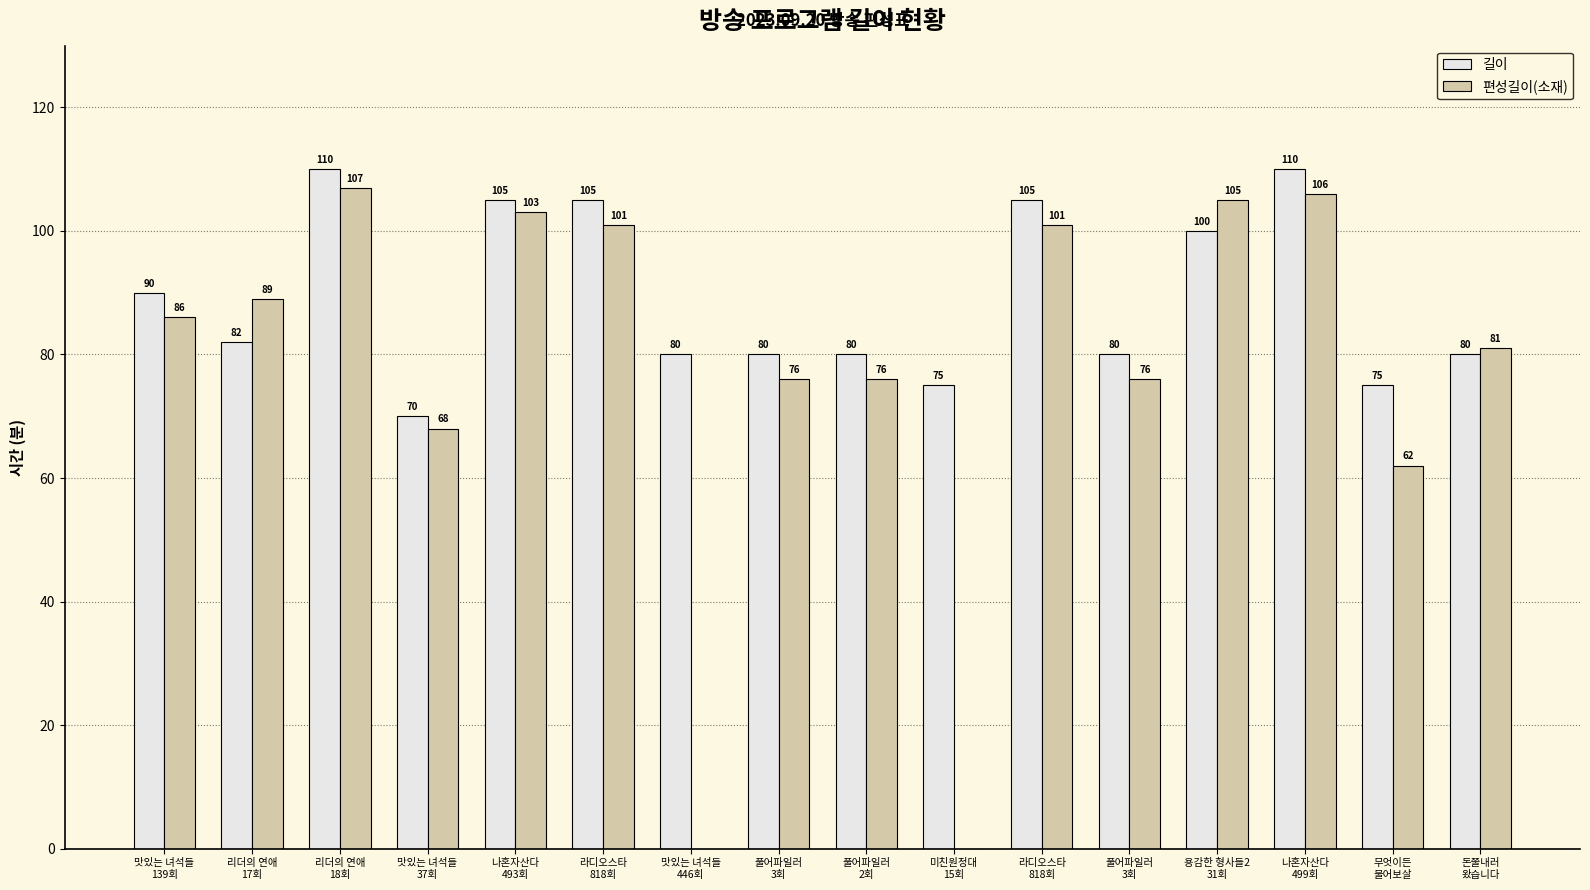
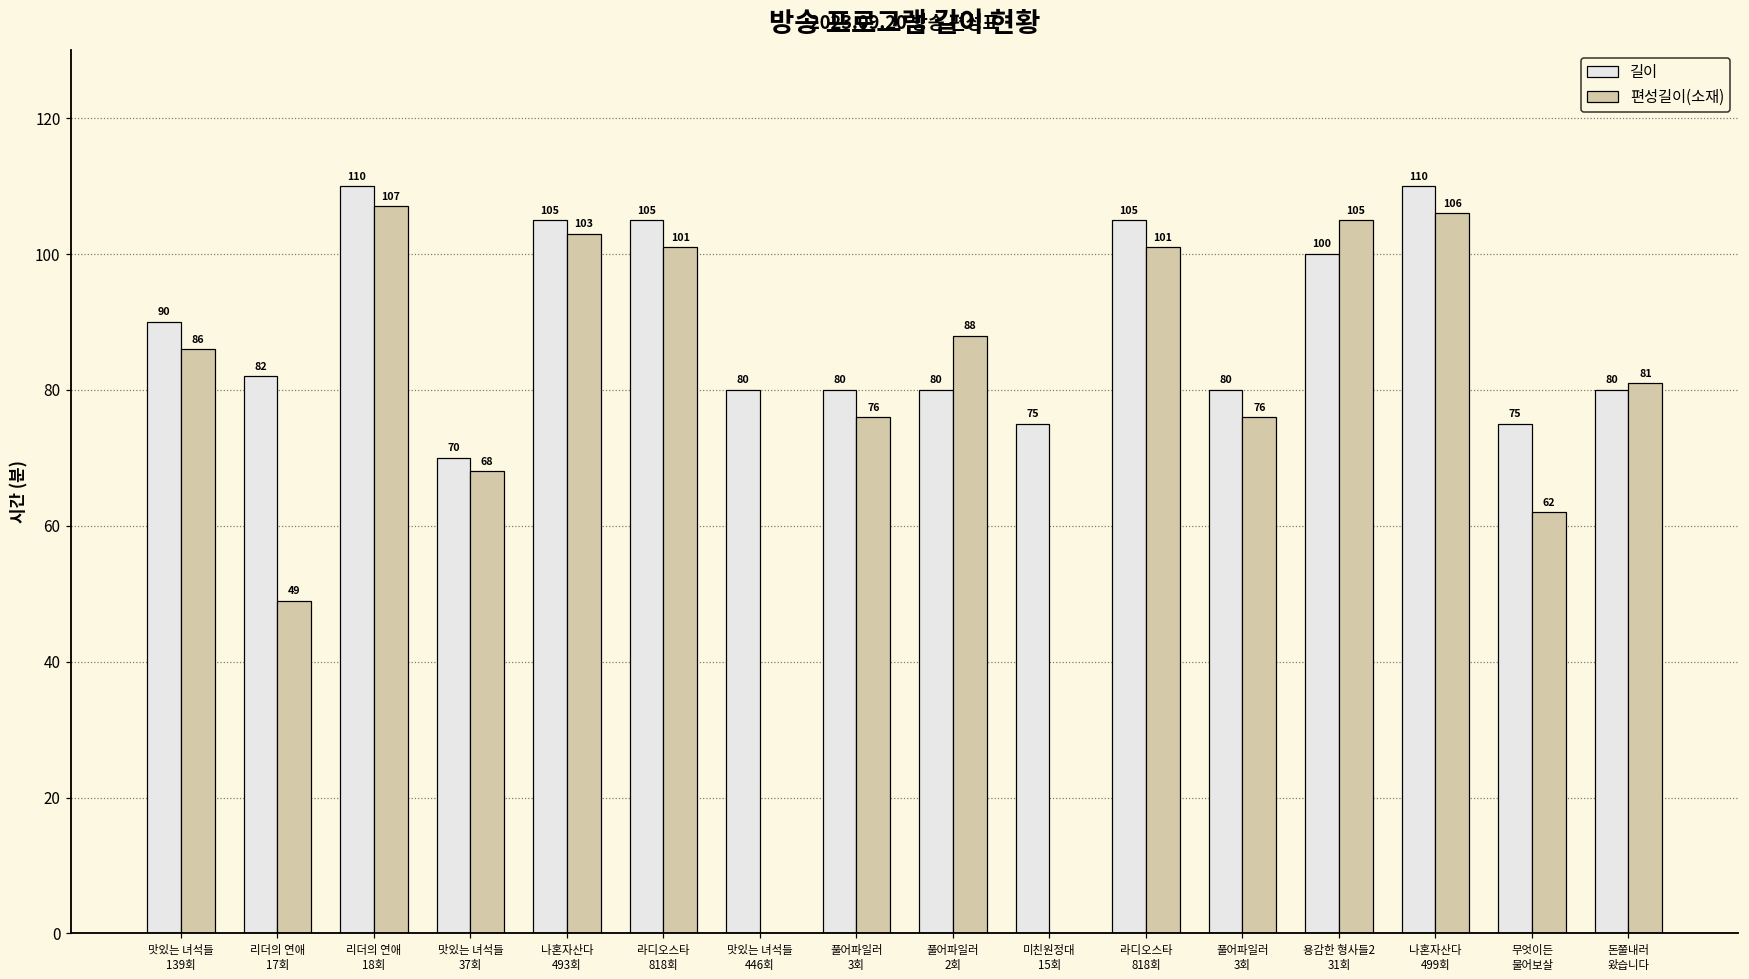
편성길이(소재), 리더의 연애 17회: 89 -> 49
편성길이(소재), 풀어파일러 2회: 76 -> 88
